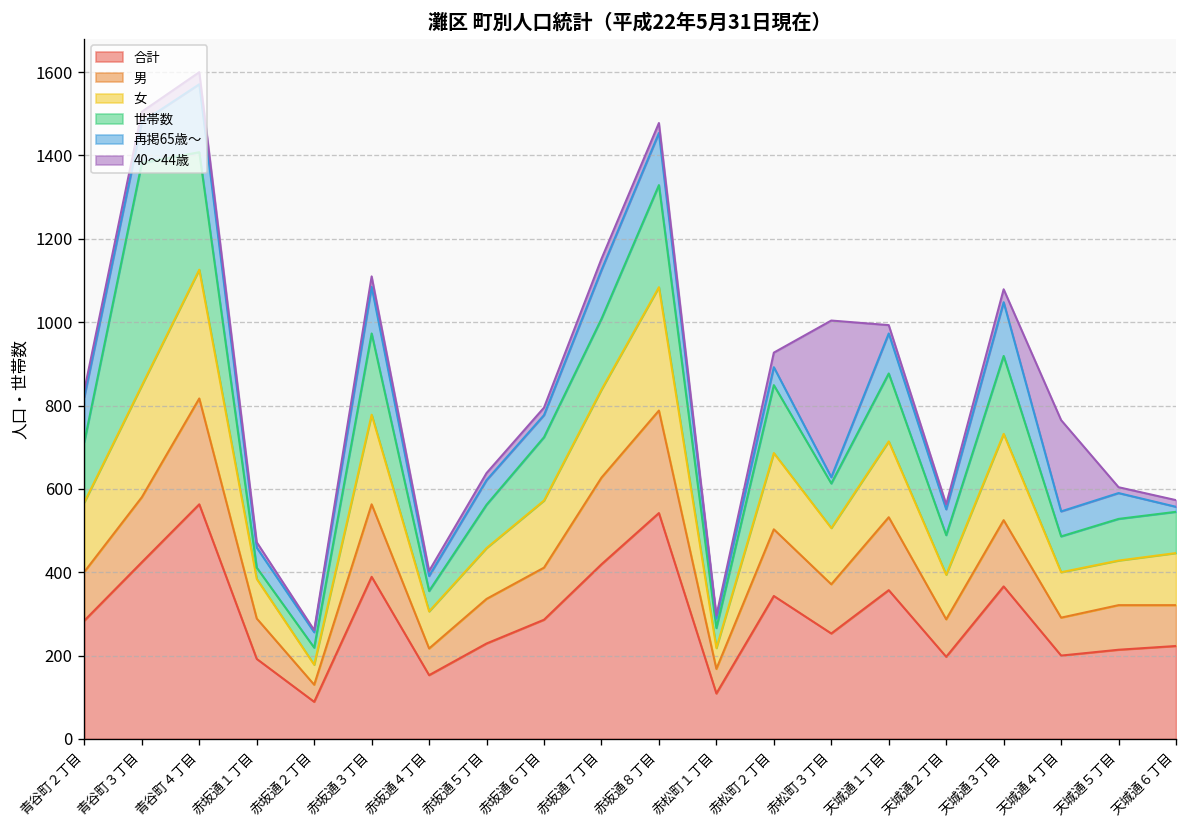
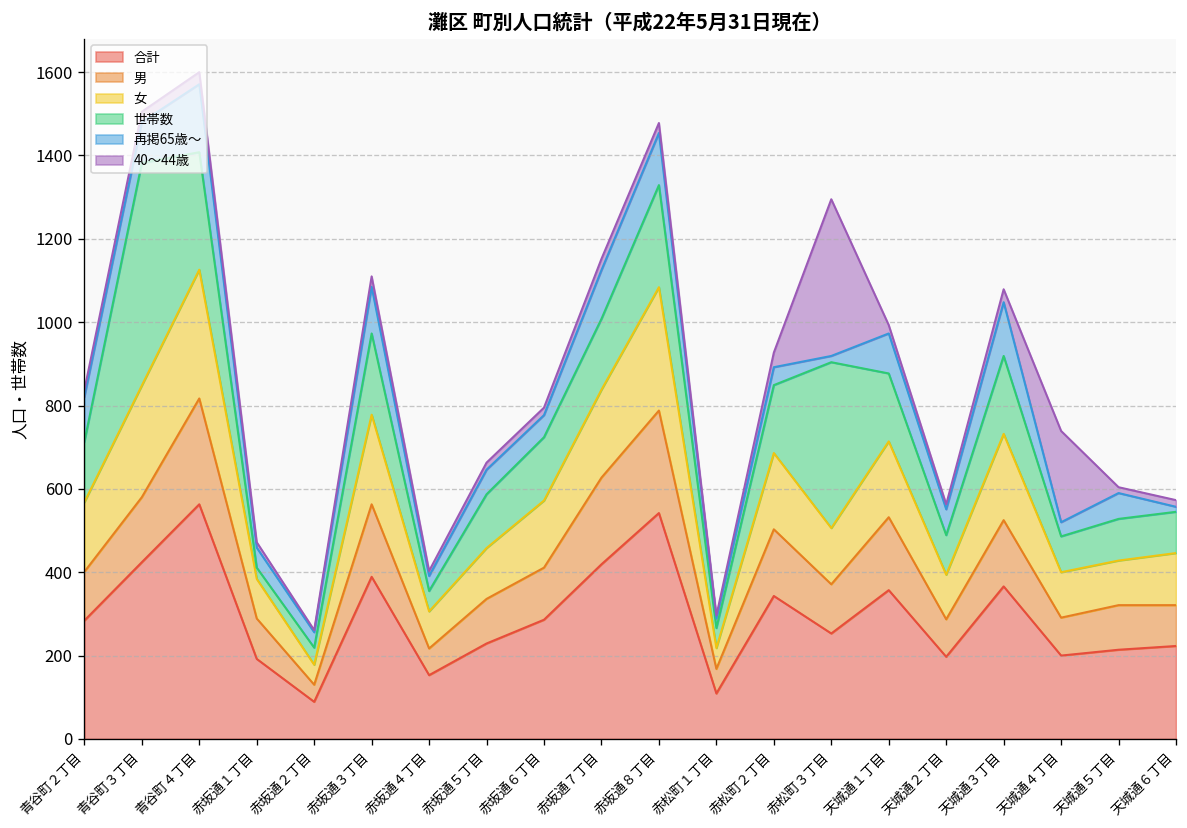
世帯数, 赤坂通５丁目: 100 -> 130
世帯数, 赤松町３丁目: 110 -> 400
再掲65歳～, 天城通４丁目: 60 -> 30
